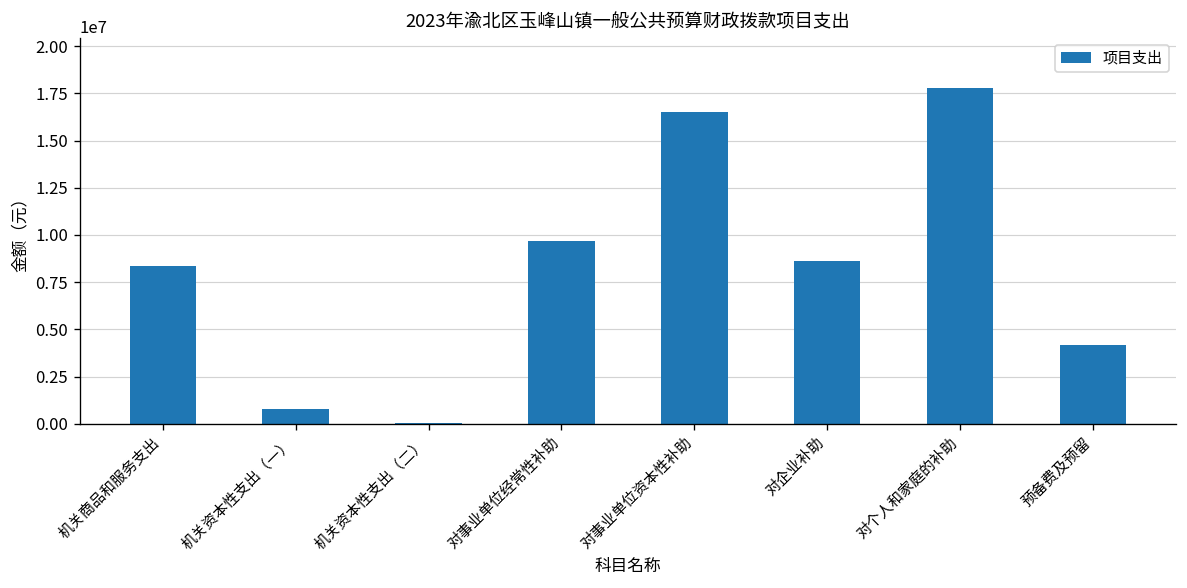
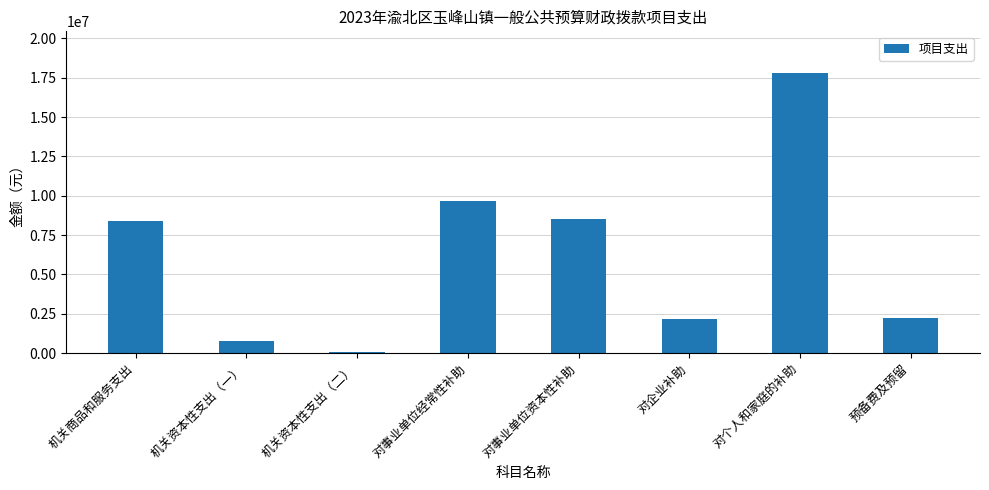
对事业单位资本性补助: 16500000 -> 8500000
对企业补助: 8600000 -> 2200000
预备费及预留: 4200000 -> 2200000
